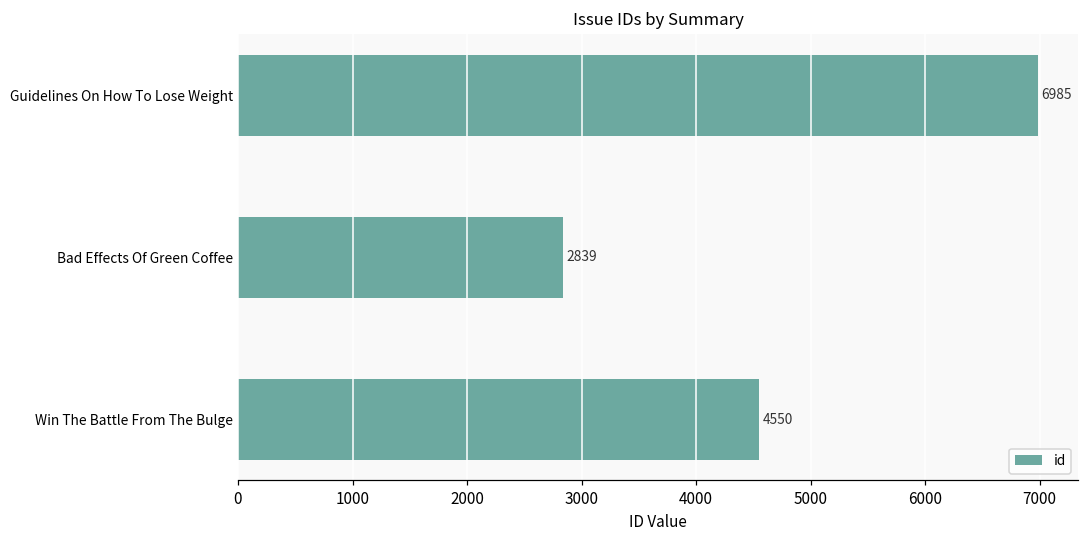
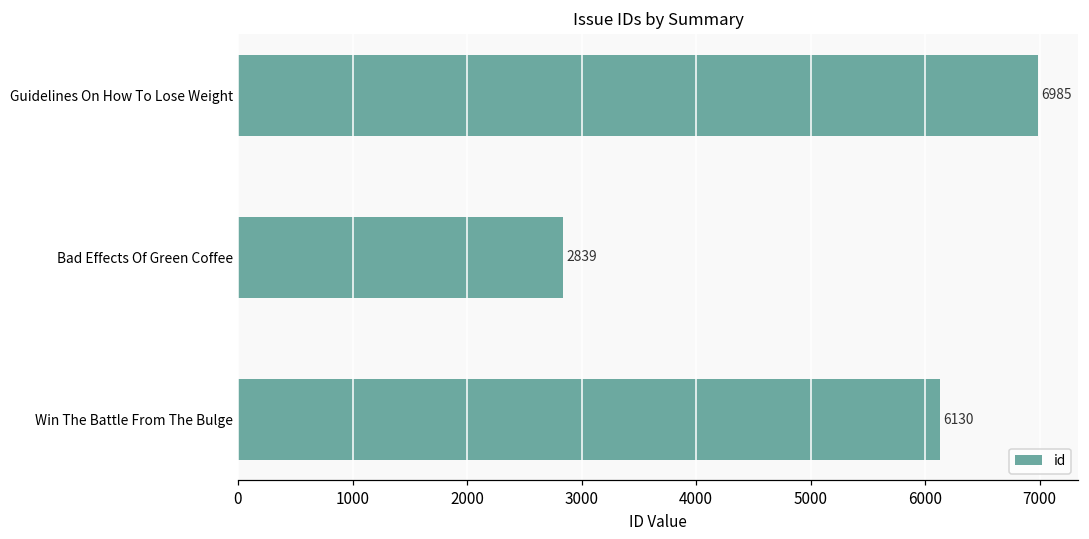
Win The Battle From The Bulge: 4550 -> 6130
